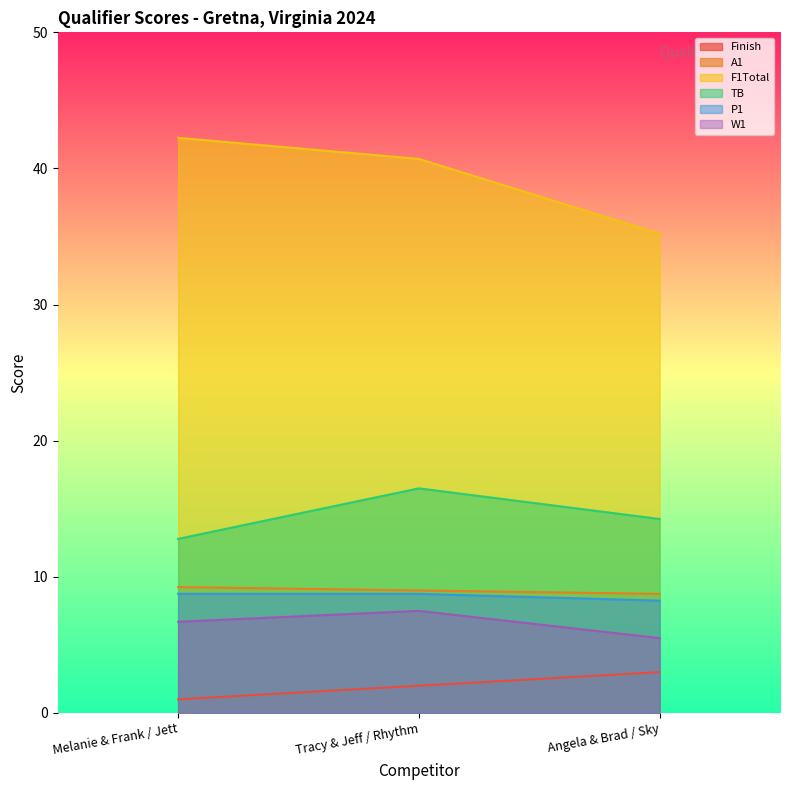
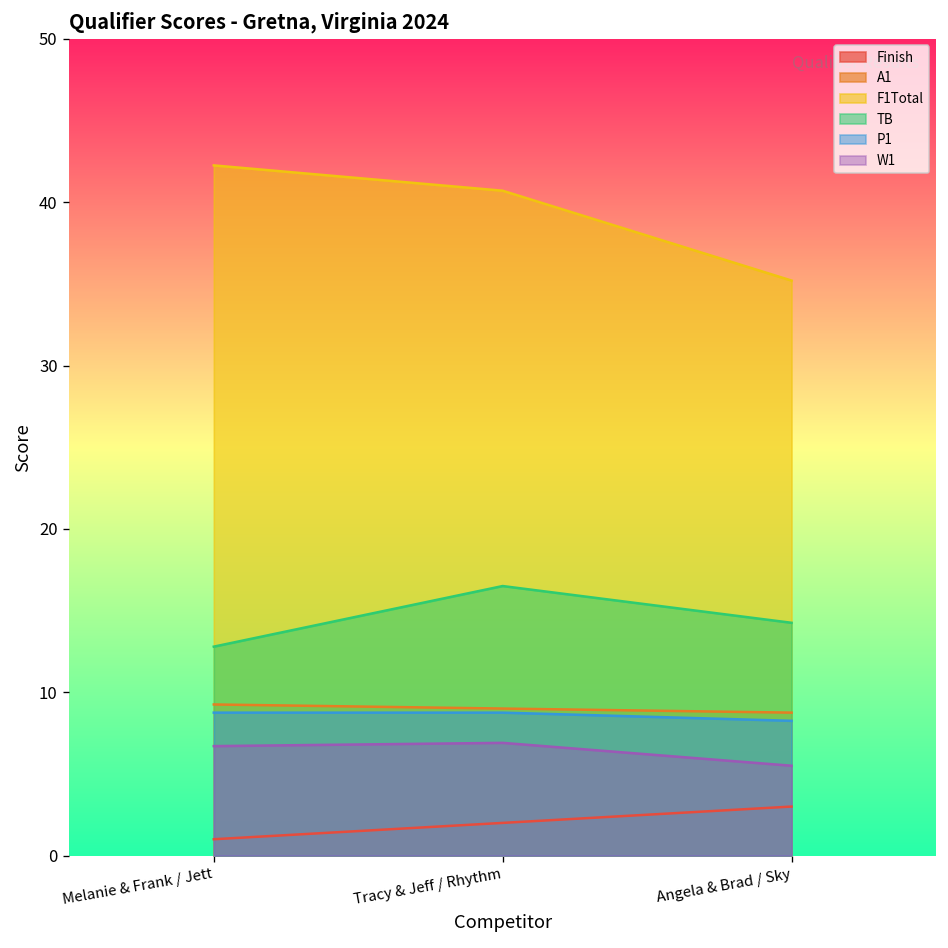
W1, Tracy & Jeff / Rhythm: 7.5 -> 6.9
